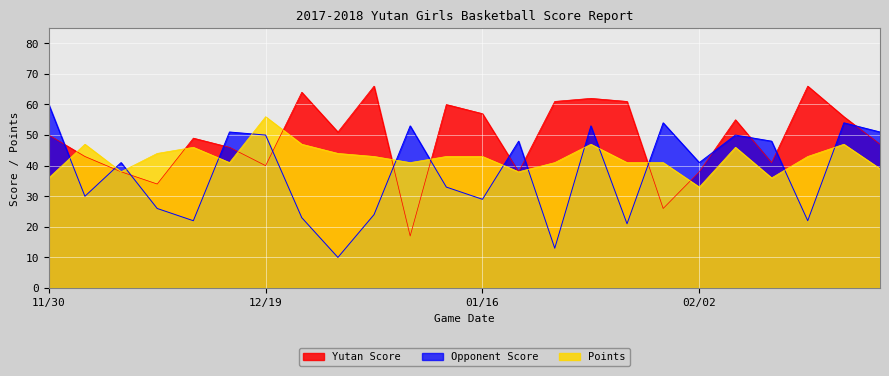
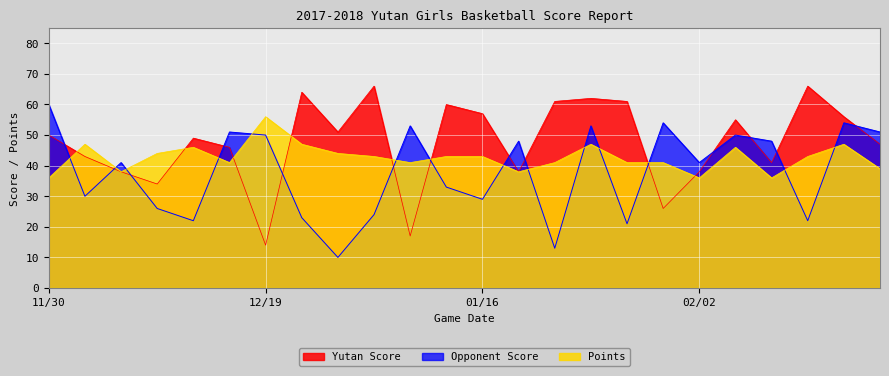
Yutan Score, 12/19: 40 -> 14
Points, 02/02: 33 -> 36
